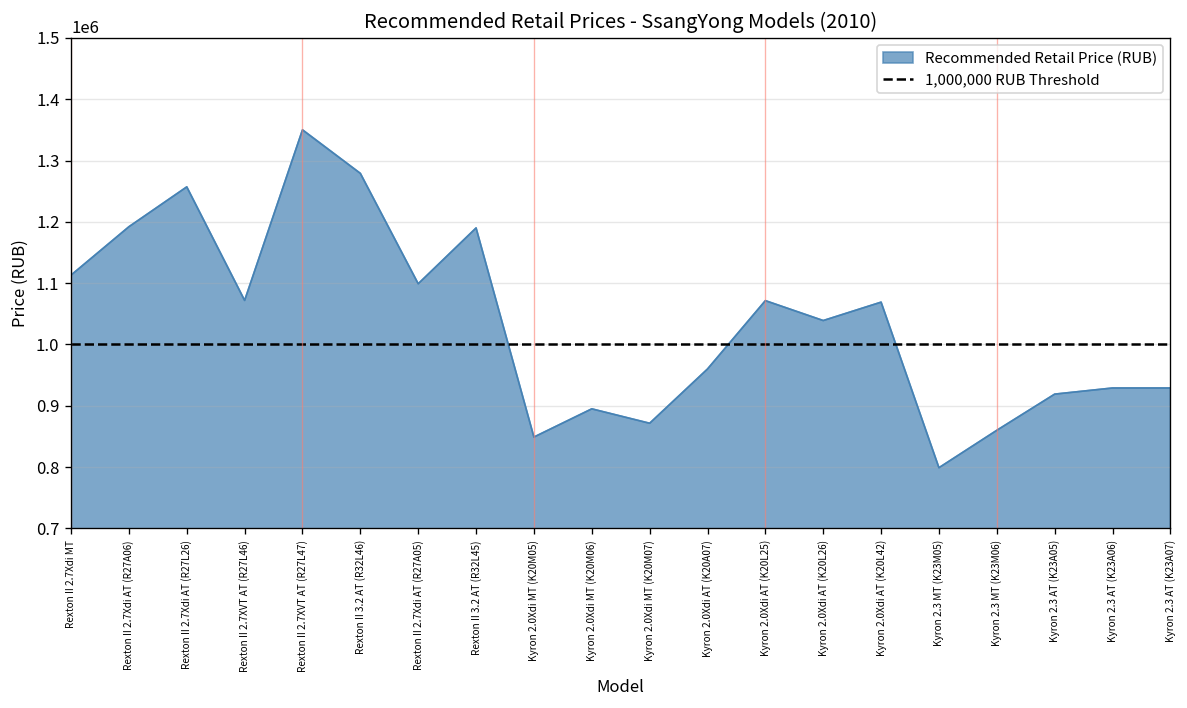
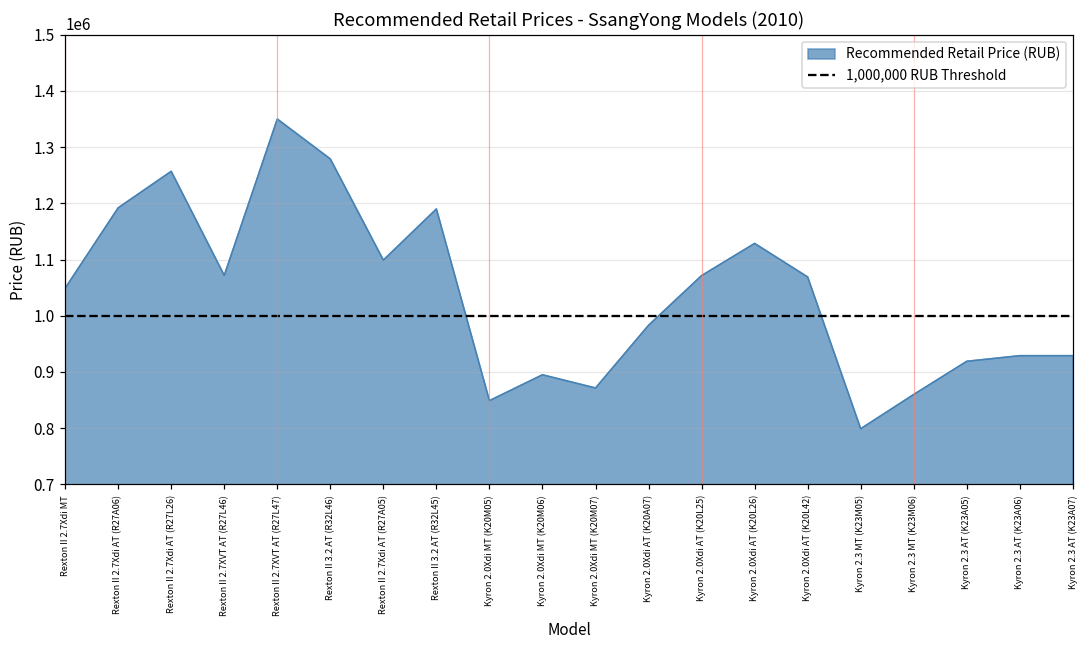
Rexton II 2.7Xdi MT: 1110000 -> 1050000
Kyron 2.0Xdi AT (K20A07): 960000 -> 980000
Kyron 2.0Xdi AT (K20L26): 1040000 -> 1130000
